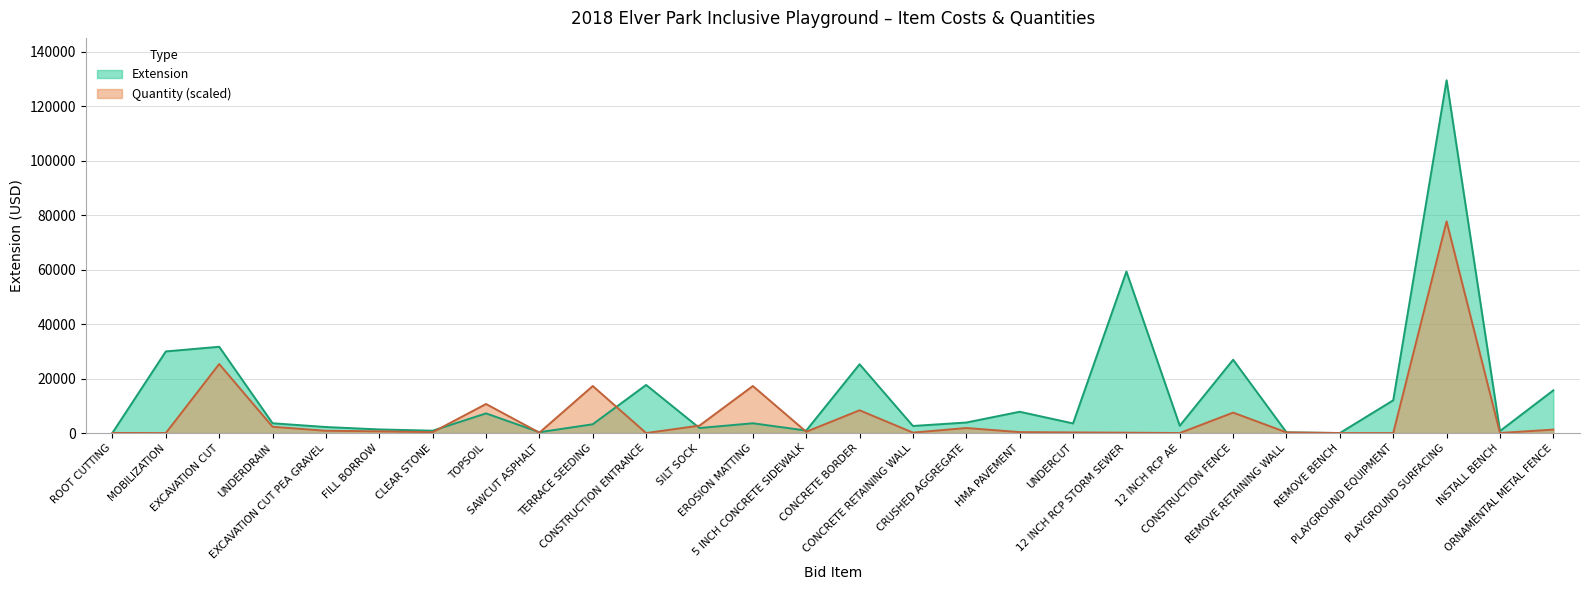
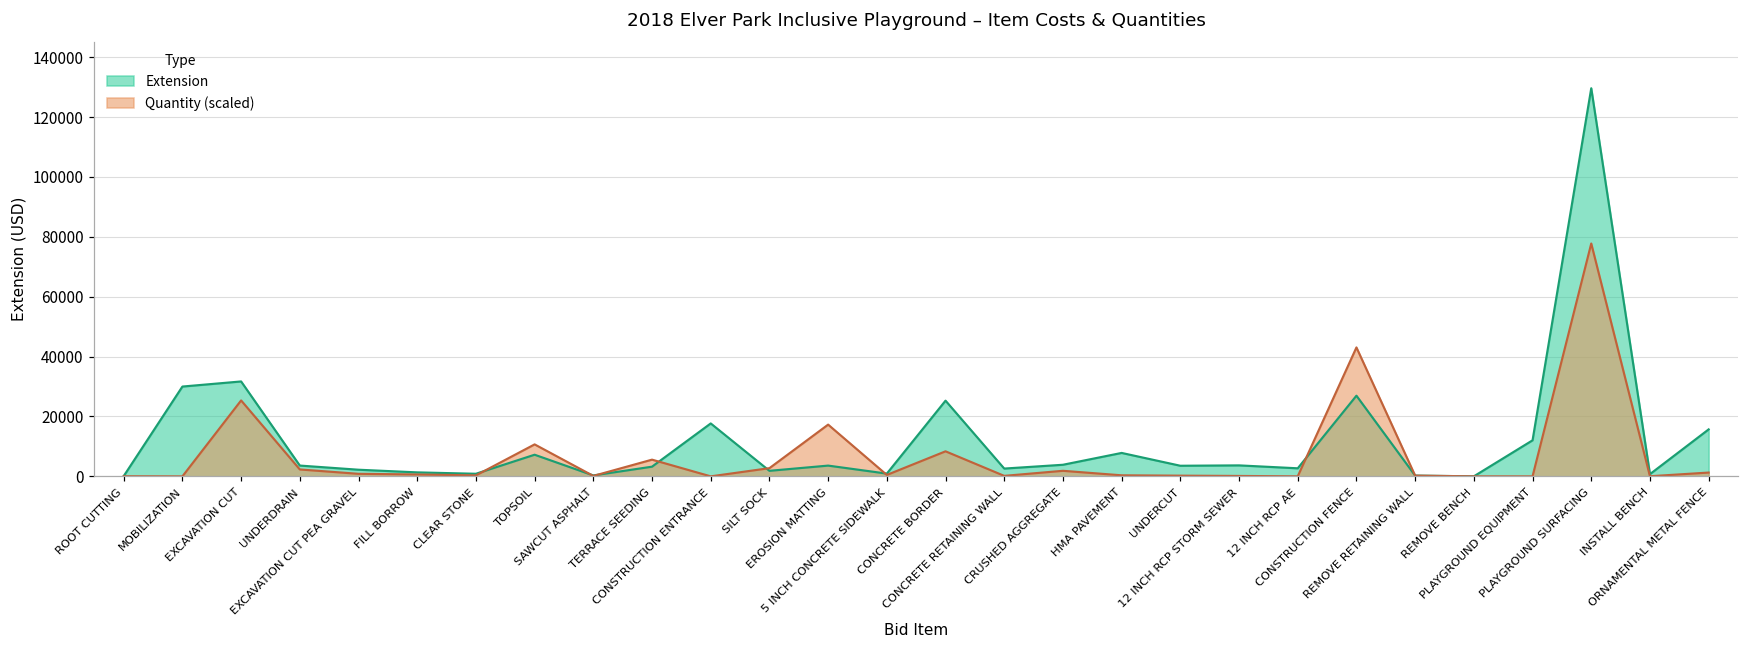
Quantity (scaled), TERRACE SEEDING: 17000 -> 6000
Extension, 12 INCH RCP STORM SEWER: 59000 -> 4000
Quantity (scaled), CONSTRUCTION FENCE: 8000 -> 43000
